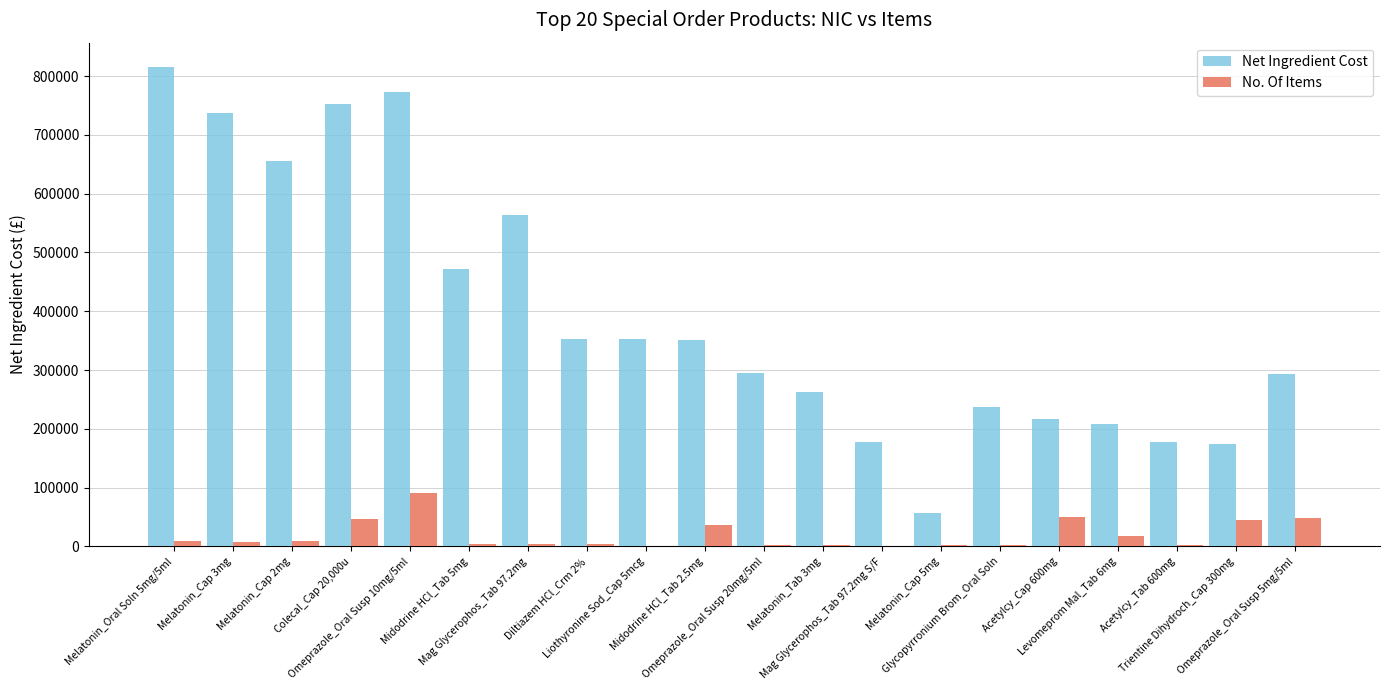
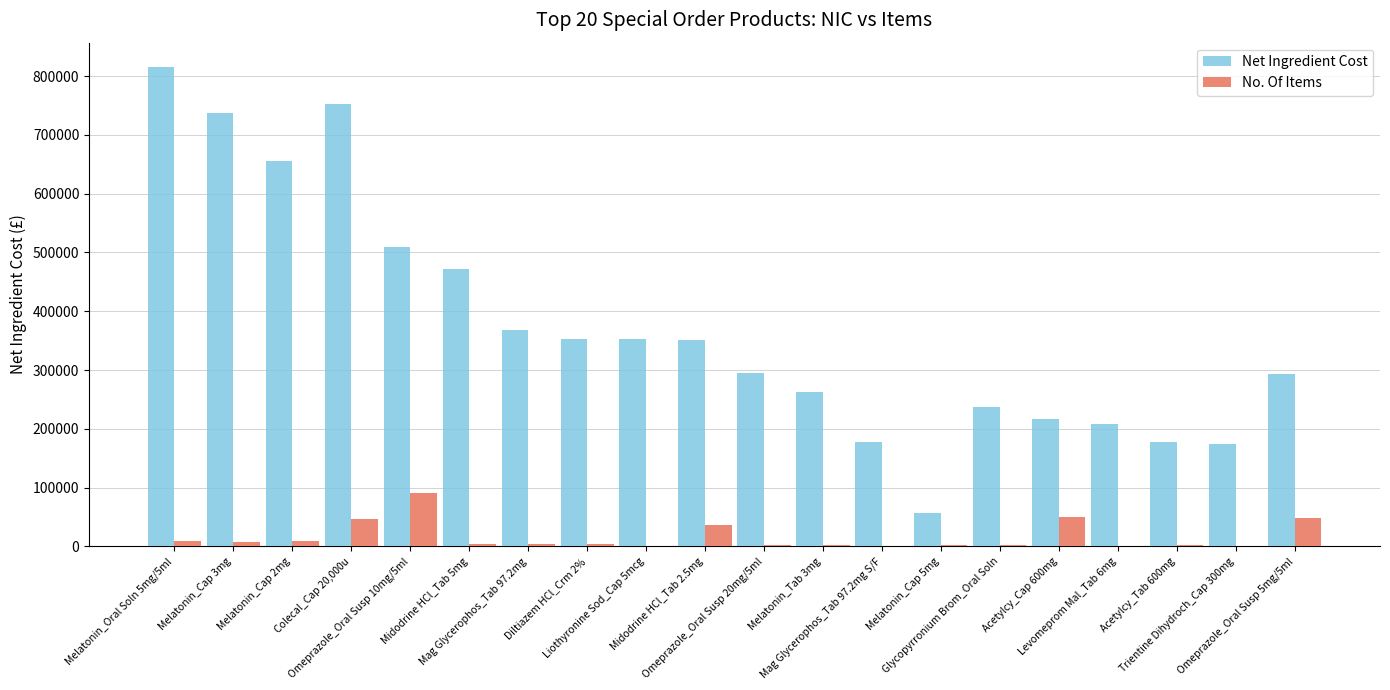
Net Ingredient Cost, Omeprazole_Oral Susp 10mg/5ml: 770000 -> 510000
Net Ingredient Cost, Mag Glycerophos_Tab 97.2mg: 560000 -> 370000
No. Of Items, Levomeprom Mal_Tab 6mg: 20000 -> 0
No. Of Items, Trientine Dihydroch_Cap 300mg: 40000 -> 0
